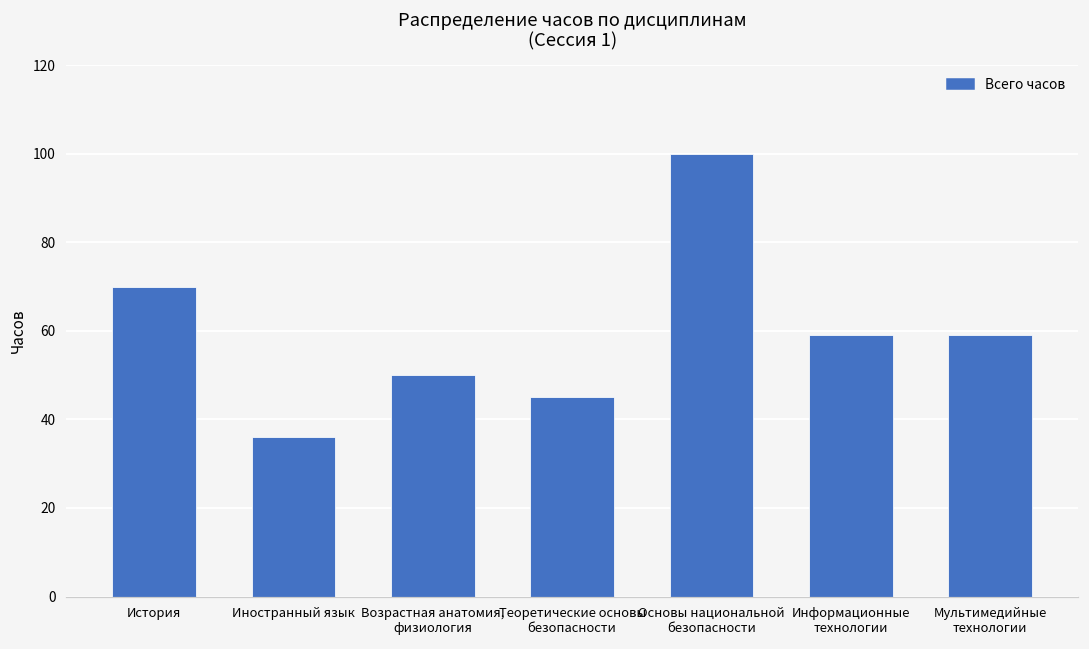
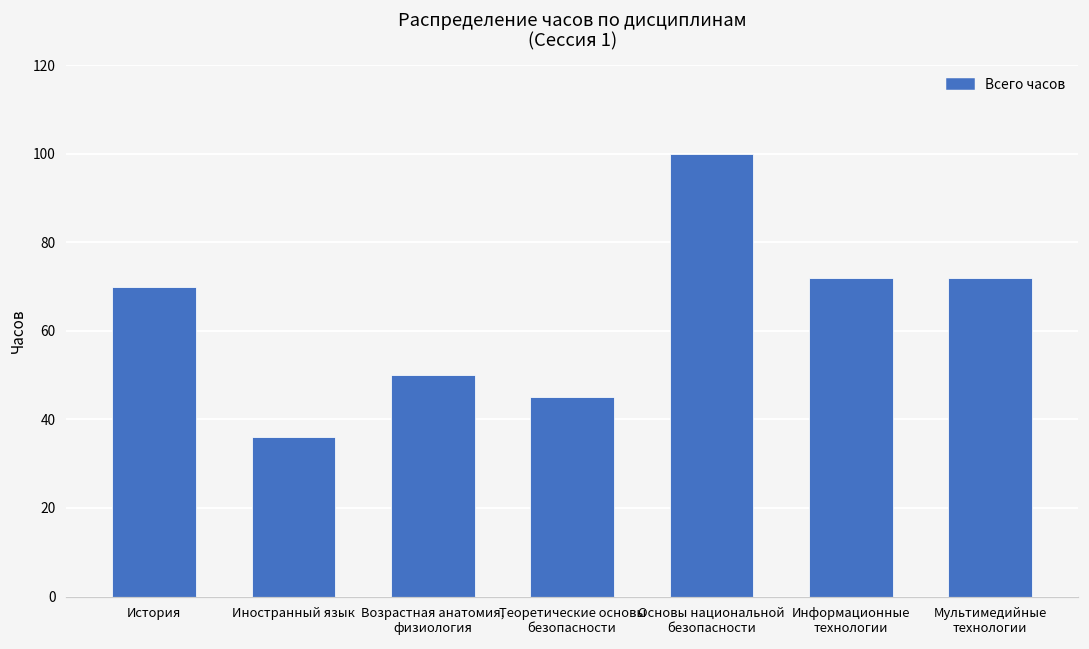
Информационные технологии: 59 -> 72
Мультимедийные технологии: 59 -> 72
